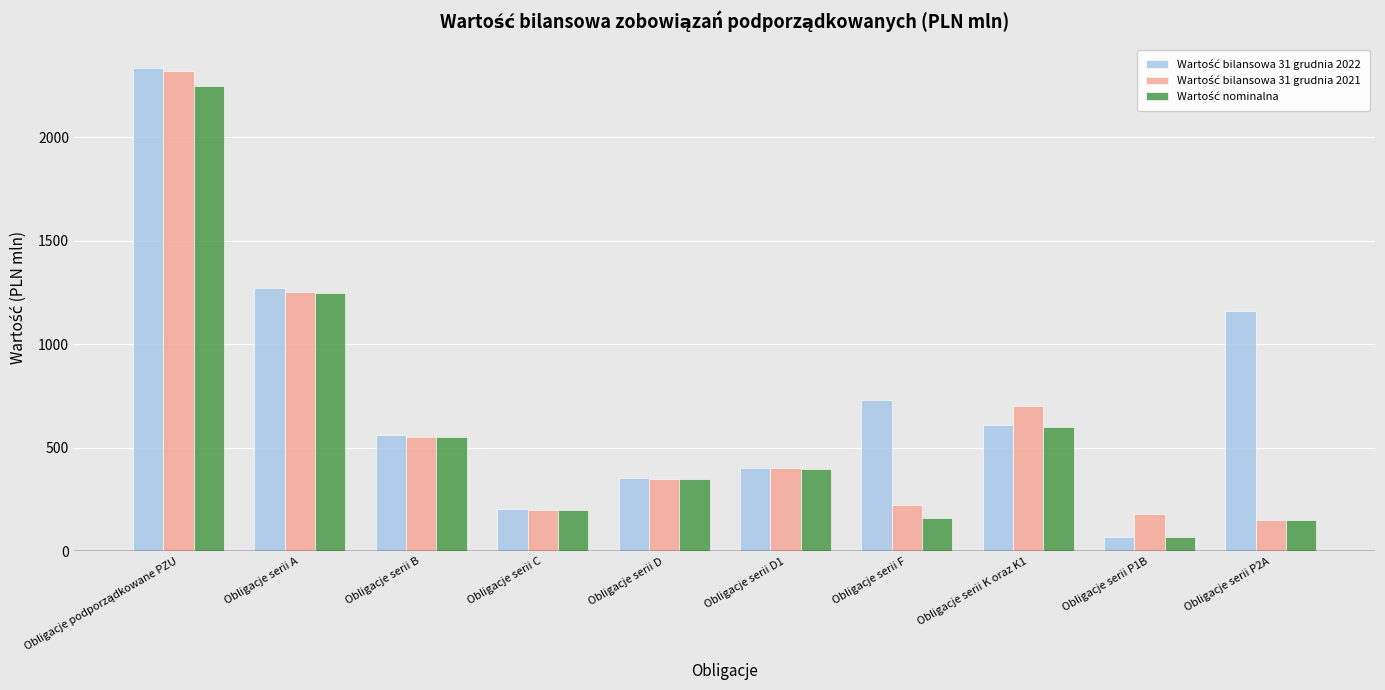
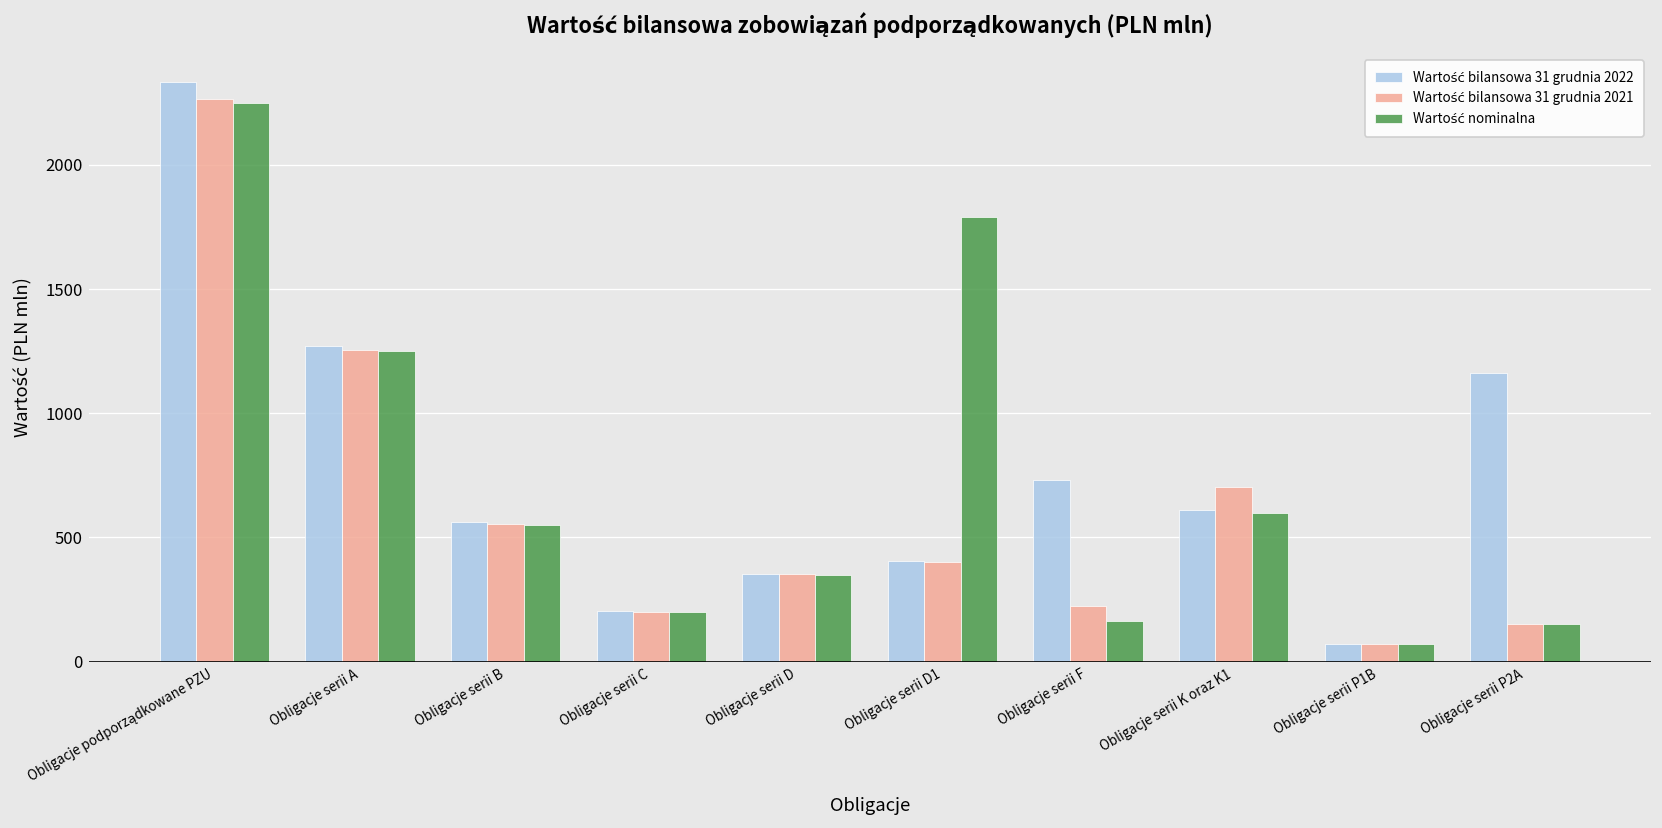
Wartość bilansowa 31 grudnia 2021, Obligacje podporządkowane PZU: 2320 -> 2270
Wartość nominalna, Obligacje serii D1: 400 -> 1790
Wartość bilansowa 31 grudnia 2021, Obligacje serii P1B: 180 -> 70
